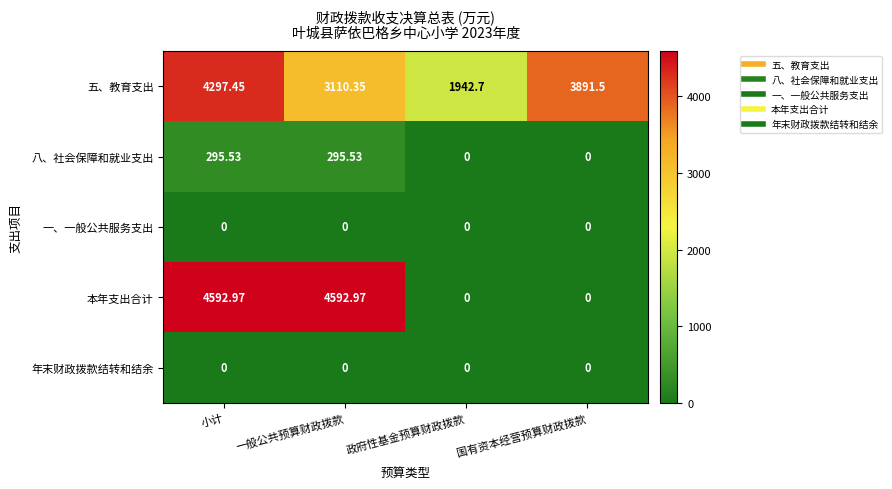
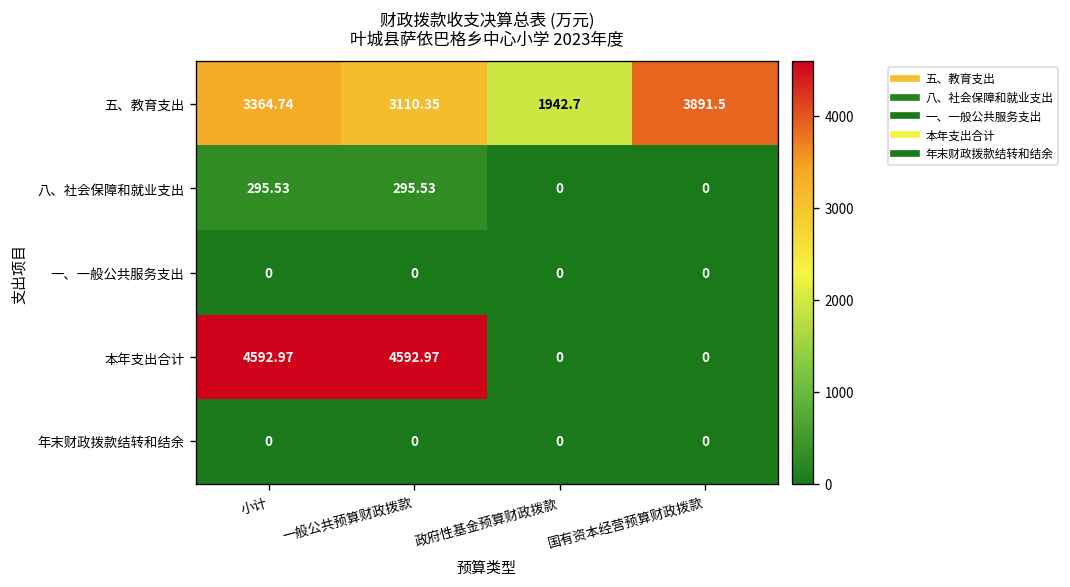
五、教育支出, 小计: 4297.45 -> 3364.74
